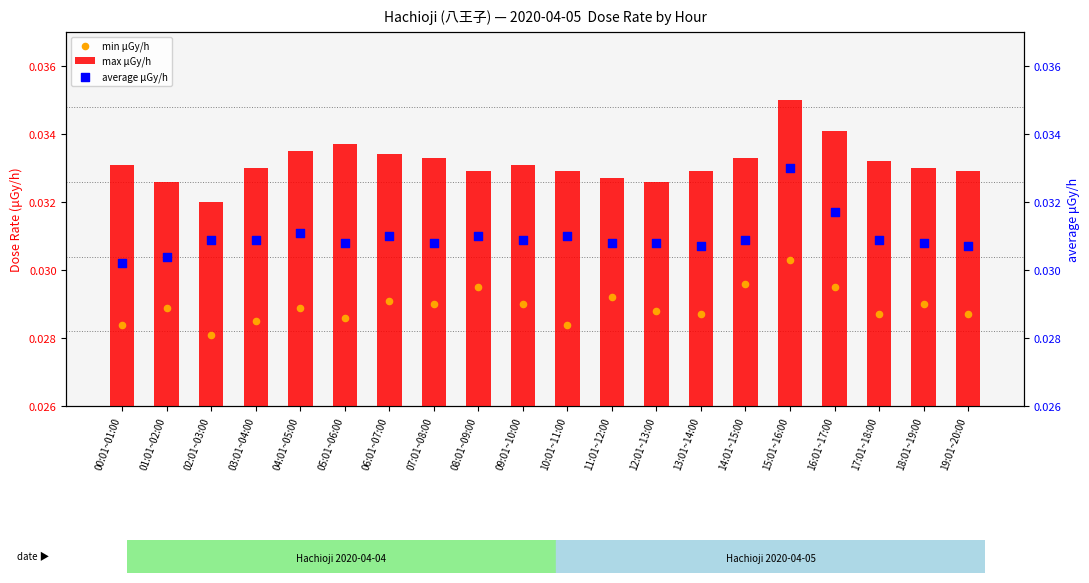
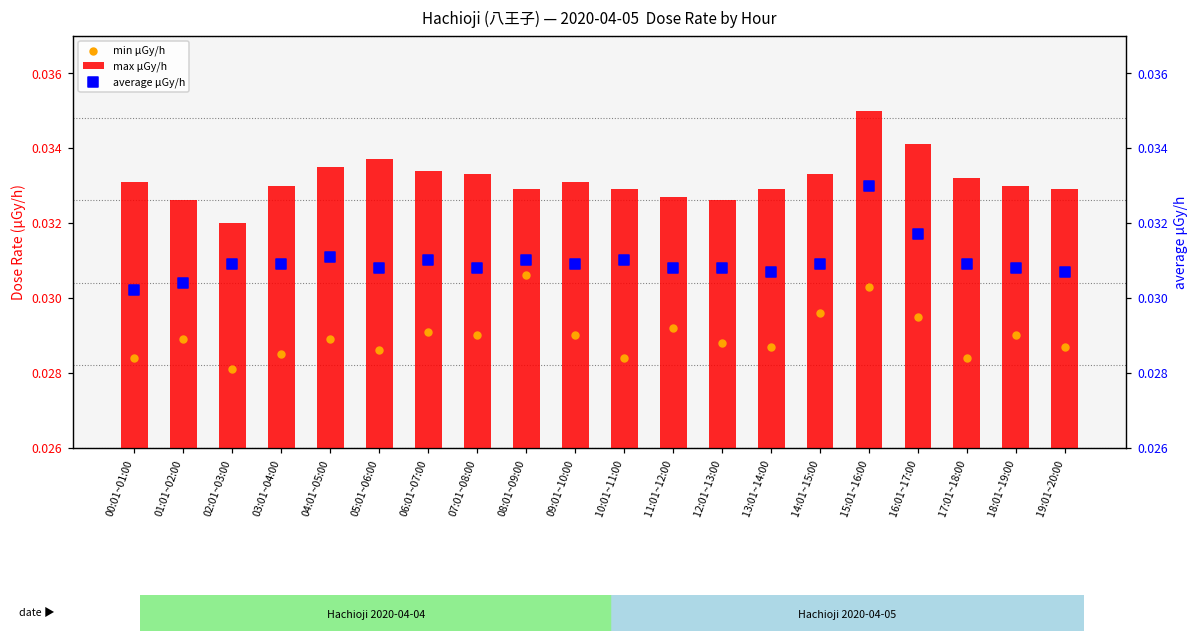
min μGy/h, 08:01~09:00: 0.0295 -> 0.0306
min μGy/h, 17:01~18:00: 0.0287 -> 0.0284
